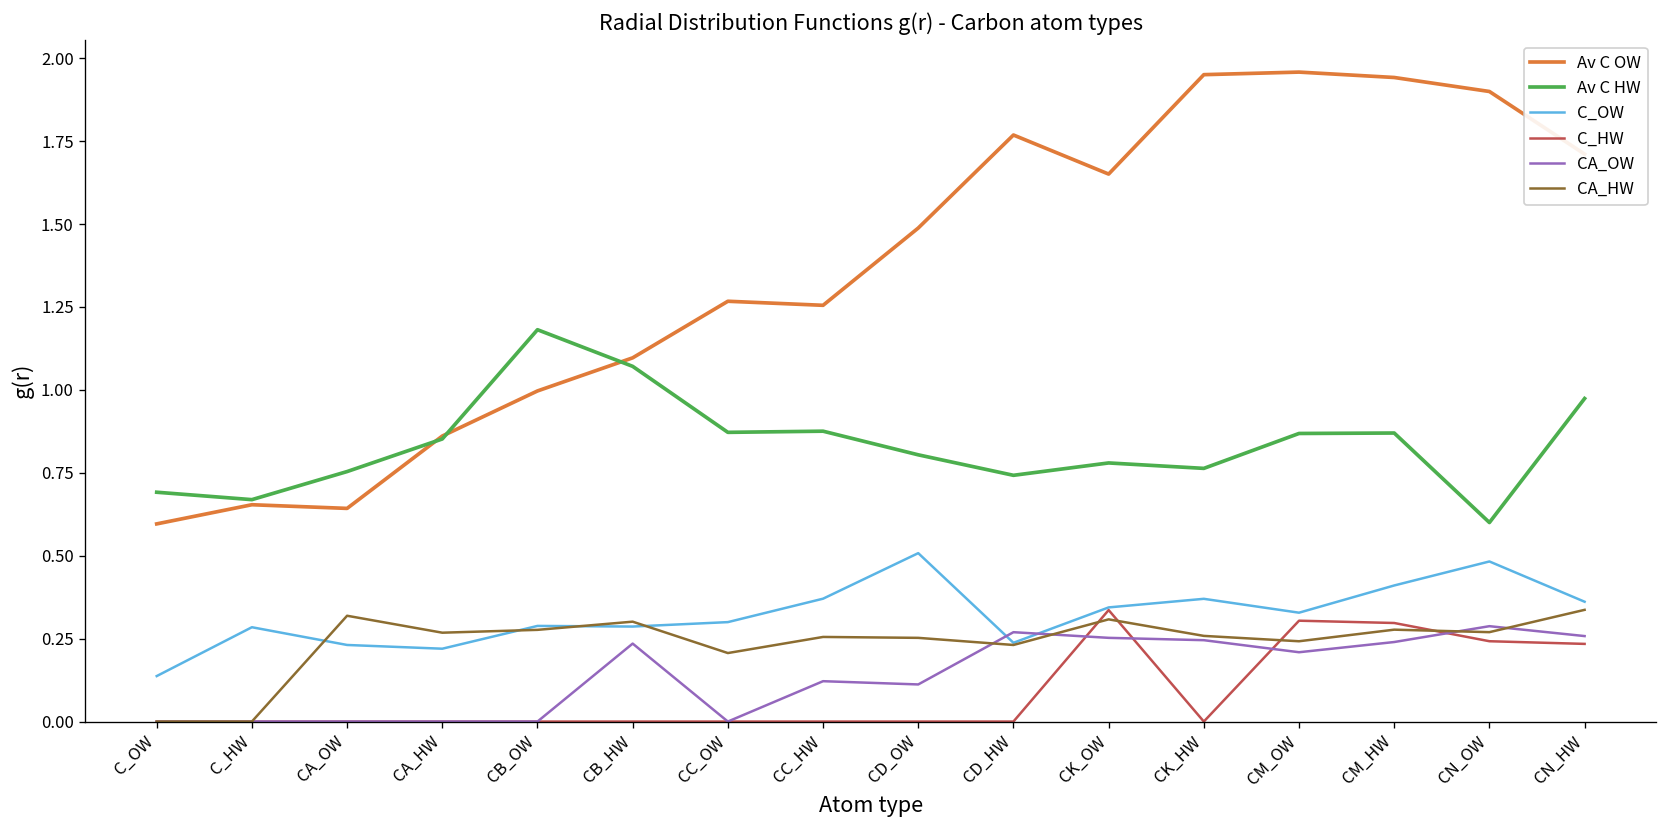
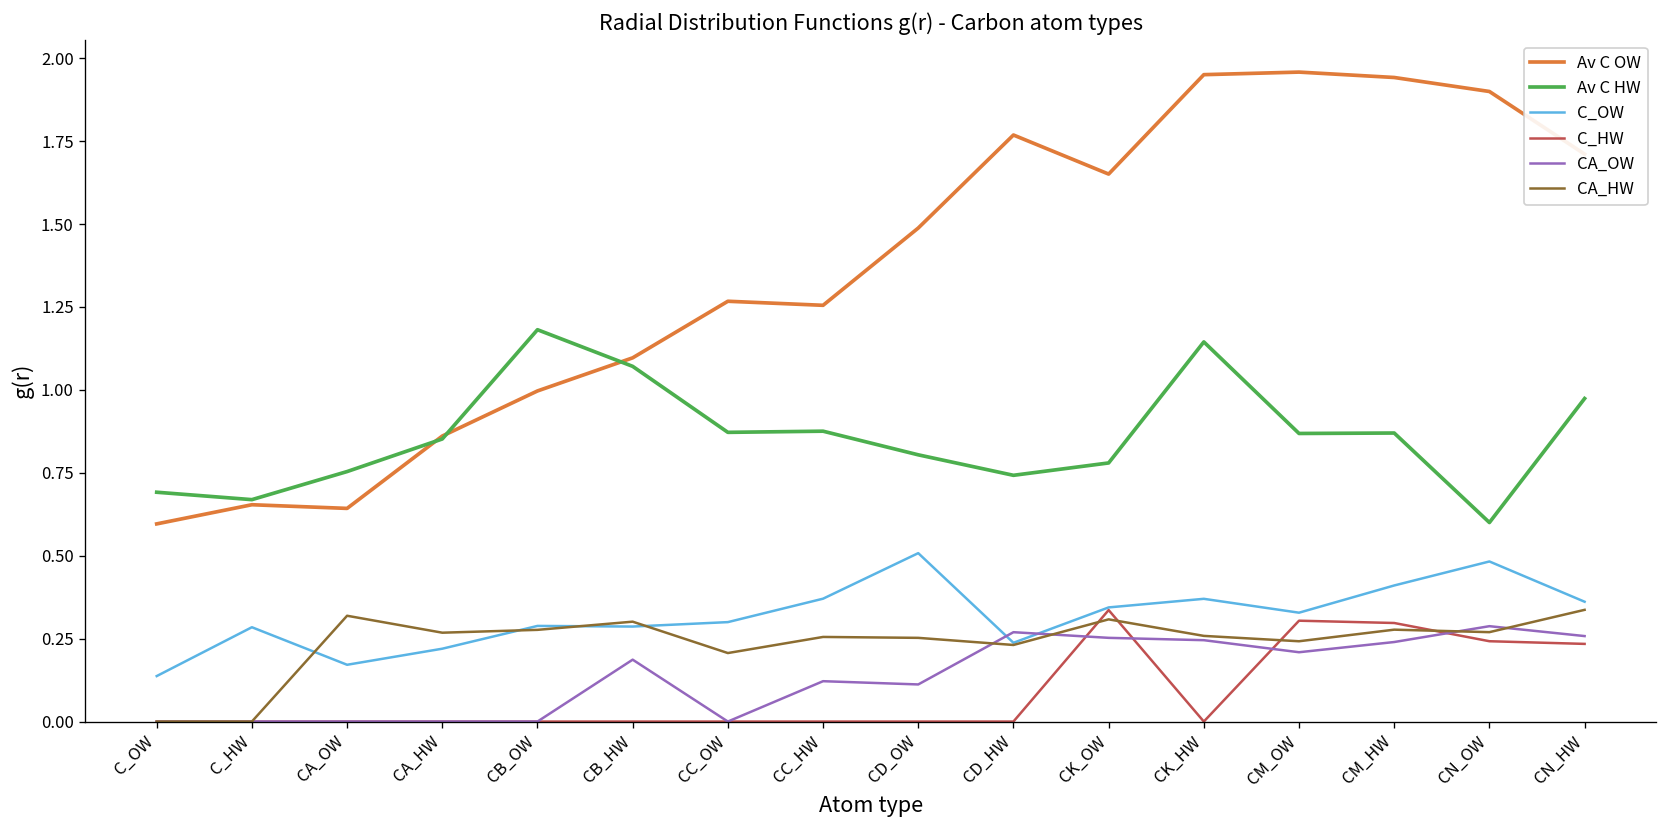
C_OW, CA_OW: 0.23 -> 0.17
CA_OW, CB_HW: 0.24 -> 0.19
Av C HW, CK_HW: 0.76 -> 1.14
